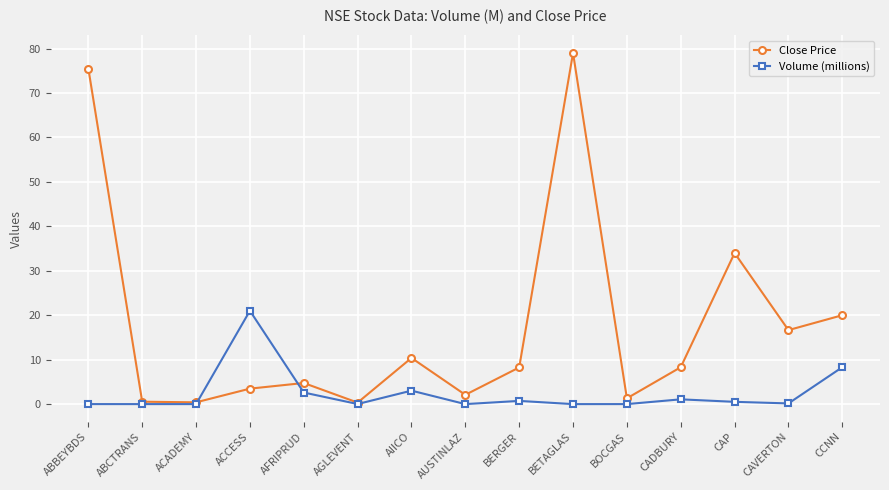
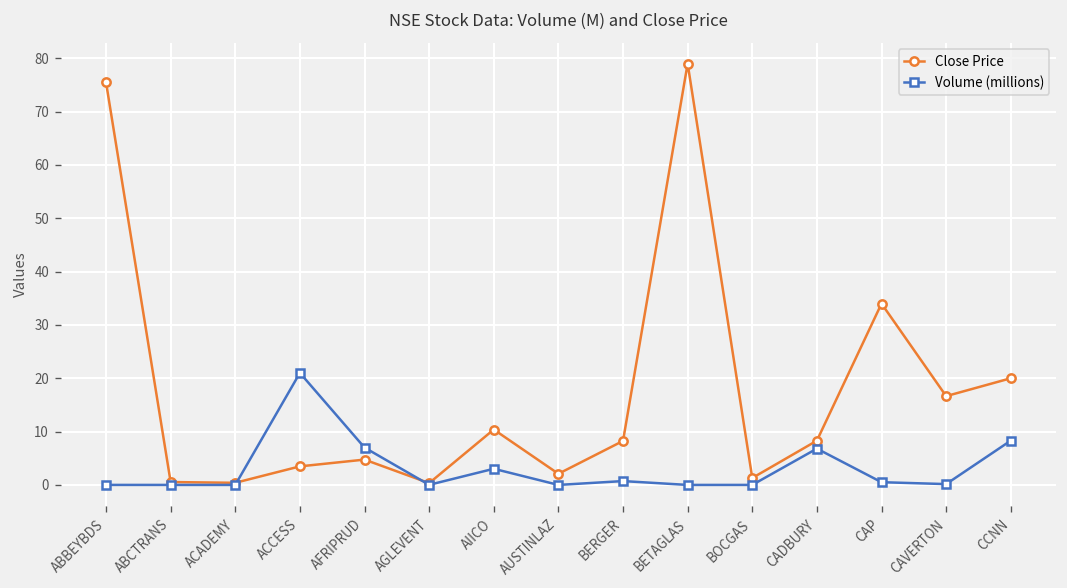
Volume (millions), AFRIPRUD: 3 -> 7
Volume (millions), CADBURY: 1 -> 7
